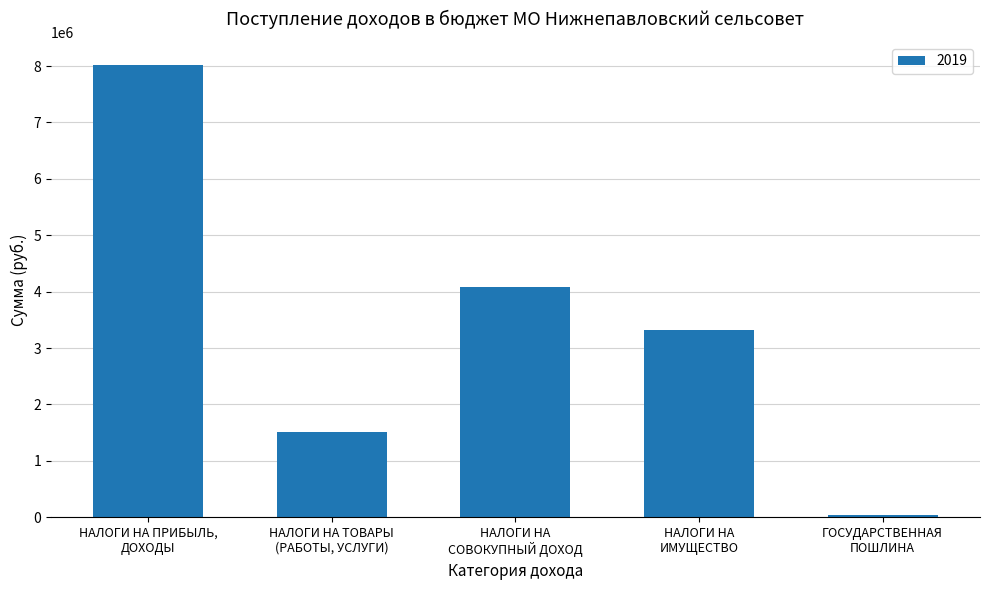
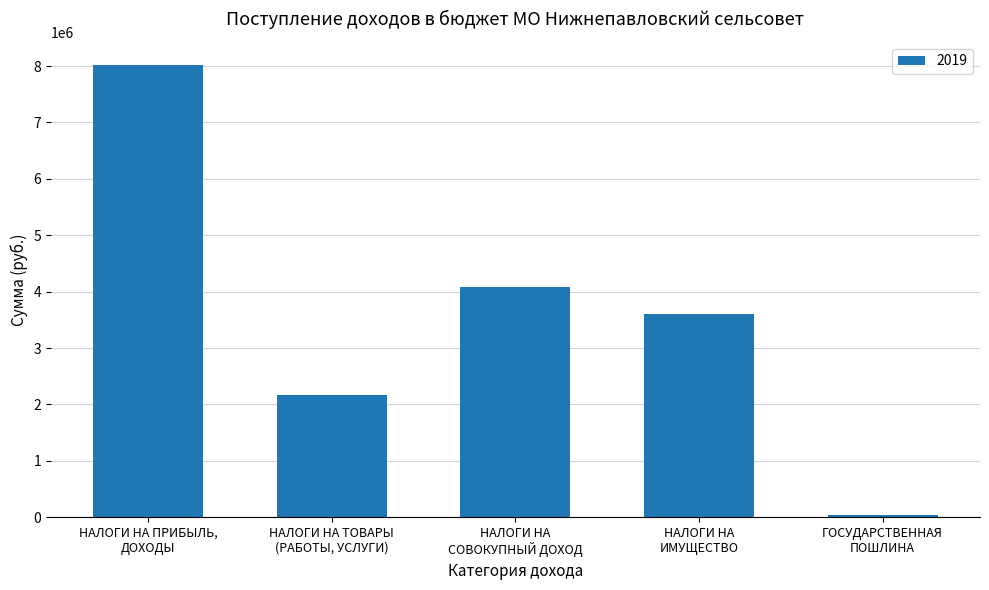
НАЛОГИ НА ТОВАРЫ (РАБОТЫ, УСЛУГИ): 1500000 -> 2200000
НАЛОГИ НА ИМУЩЕСТВО: 3300000 -> 3600000
